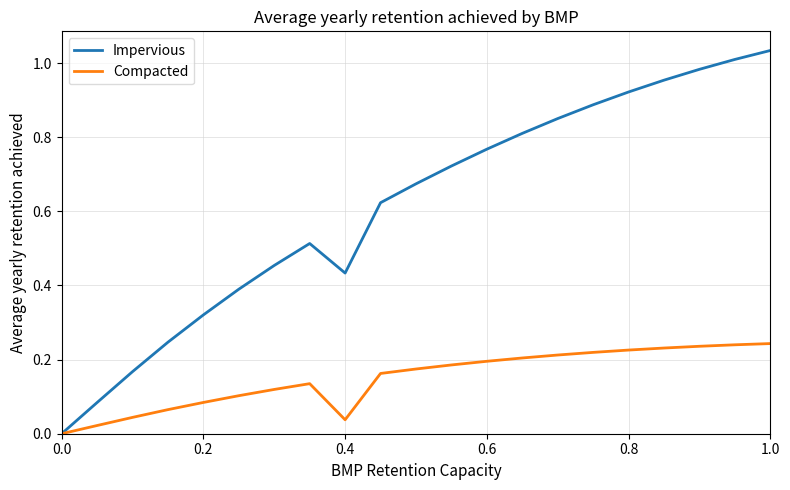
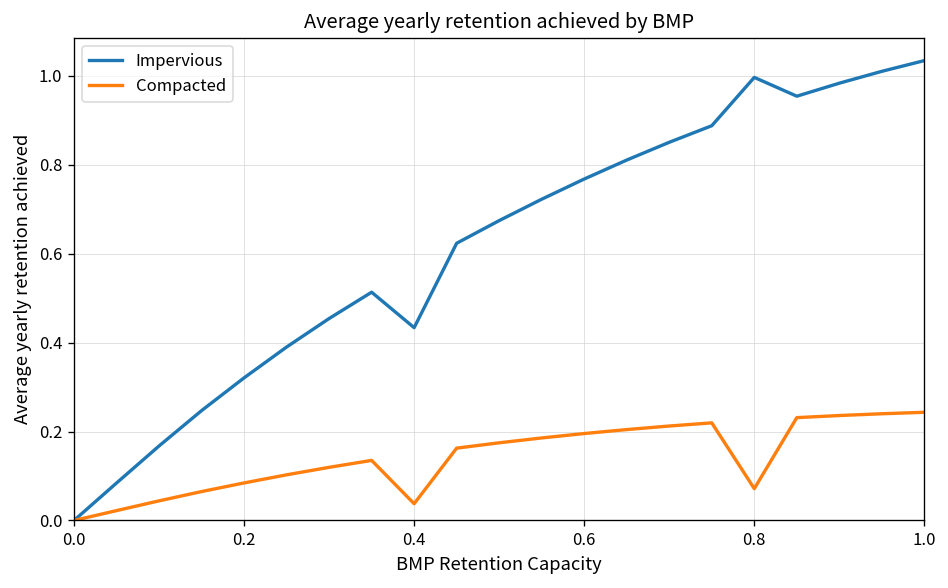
Impervious, 0.8: 0.92 -> 1.00
Compacted, 0.8: 0.23 -> 0.07
